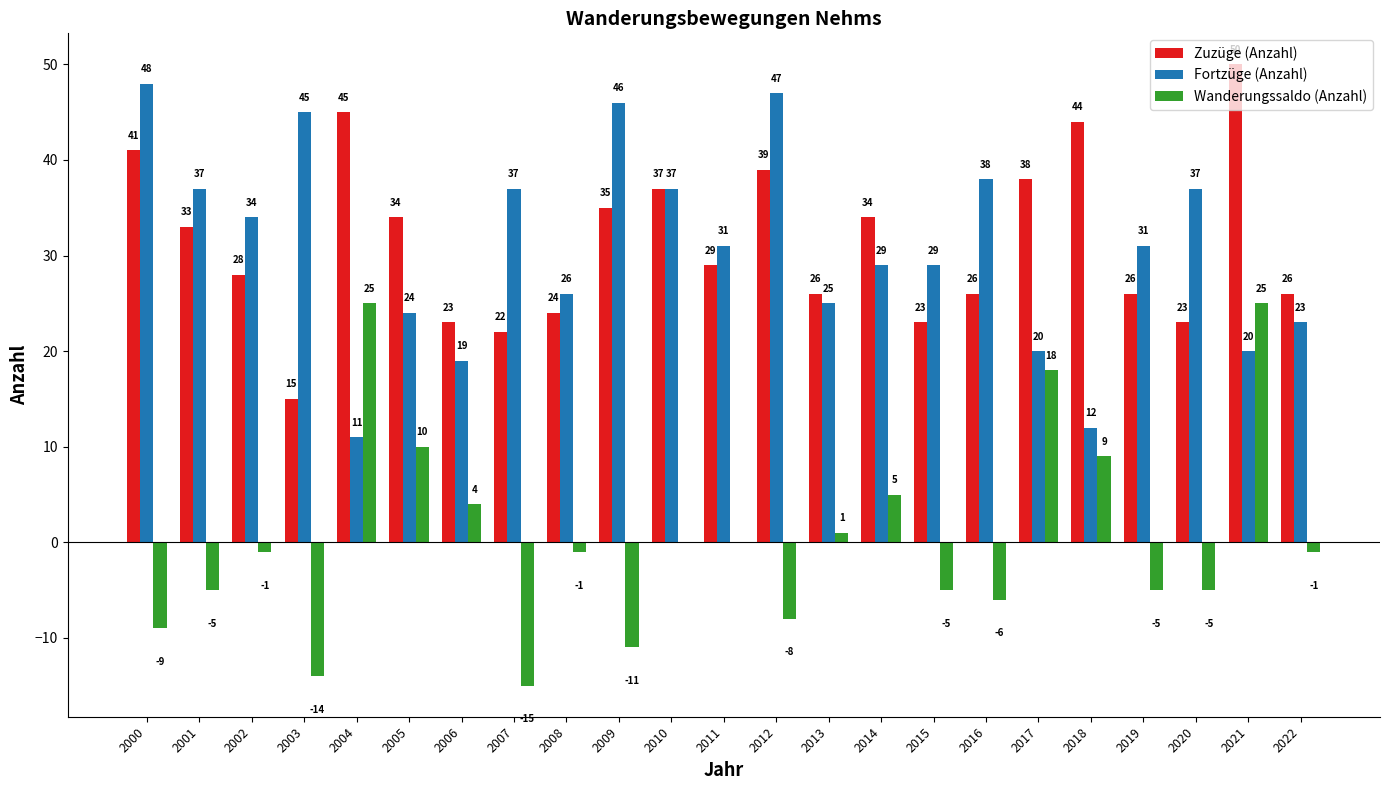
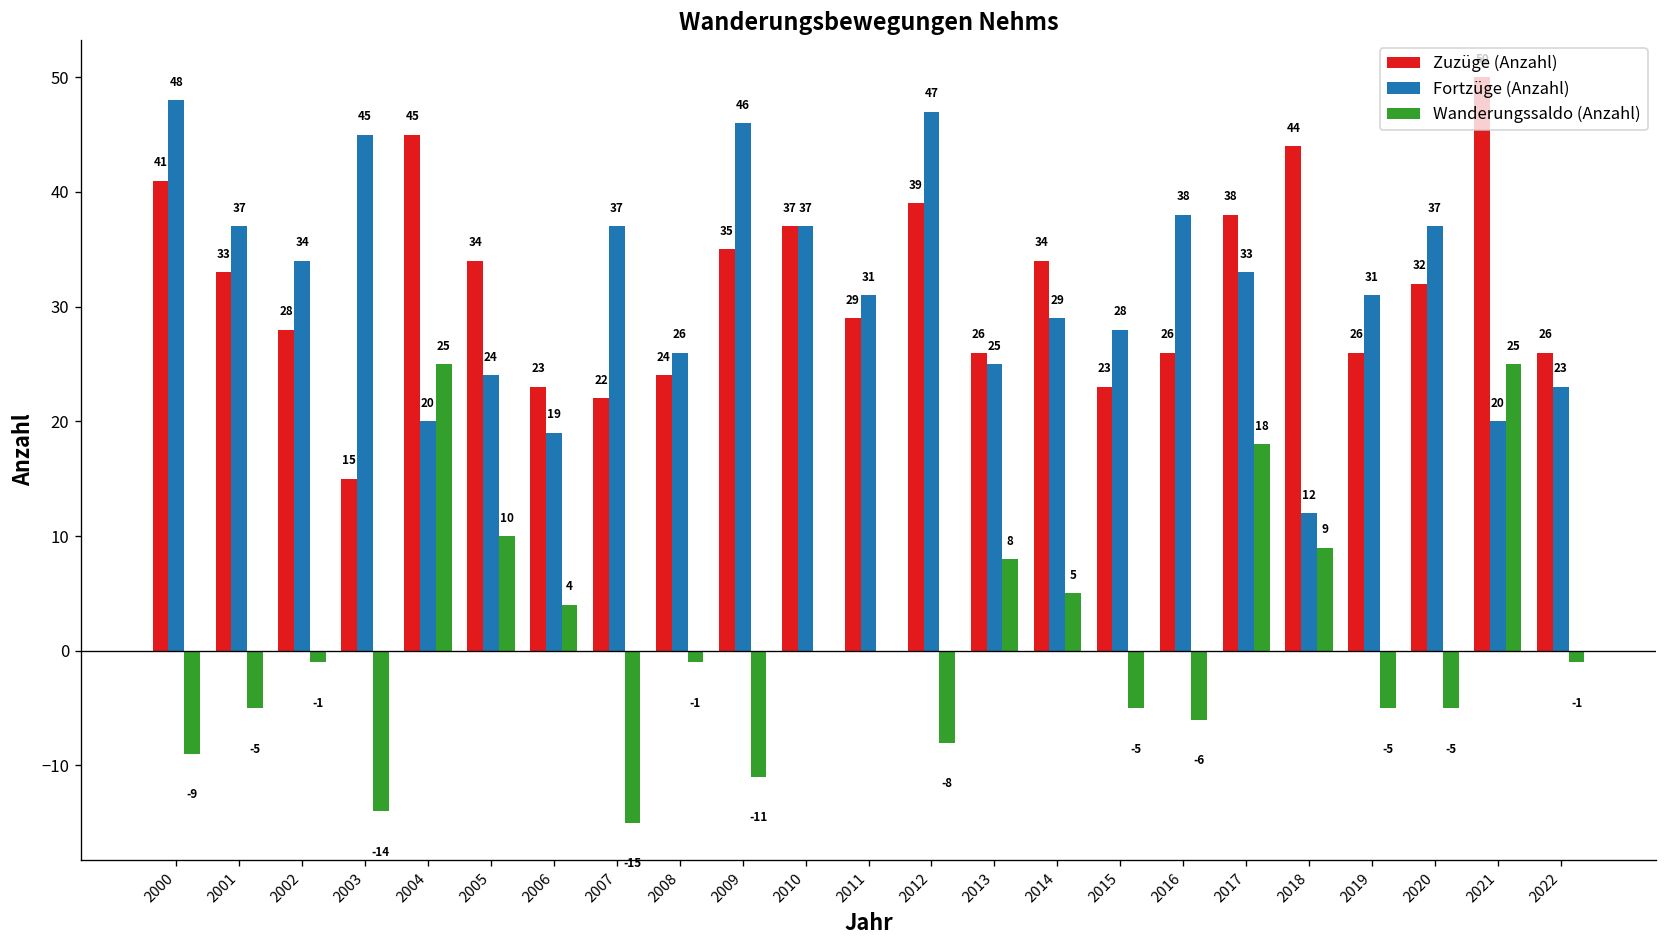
Fortzüge (Anzahl), 2004: 11 -> 20
Wanderungssaldo (Anzahl), 2013: 1 -> 8
Fortzüge (Anzahl), 2015: 29 -> 28
Fortzüge (Anzahl), 2017: 20 -> 33
Zuzüge (Anzahl), 2020: 23 -> 32
